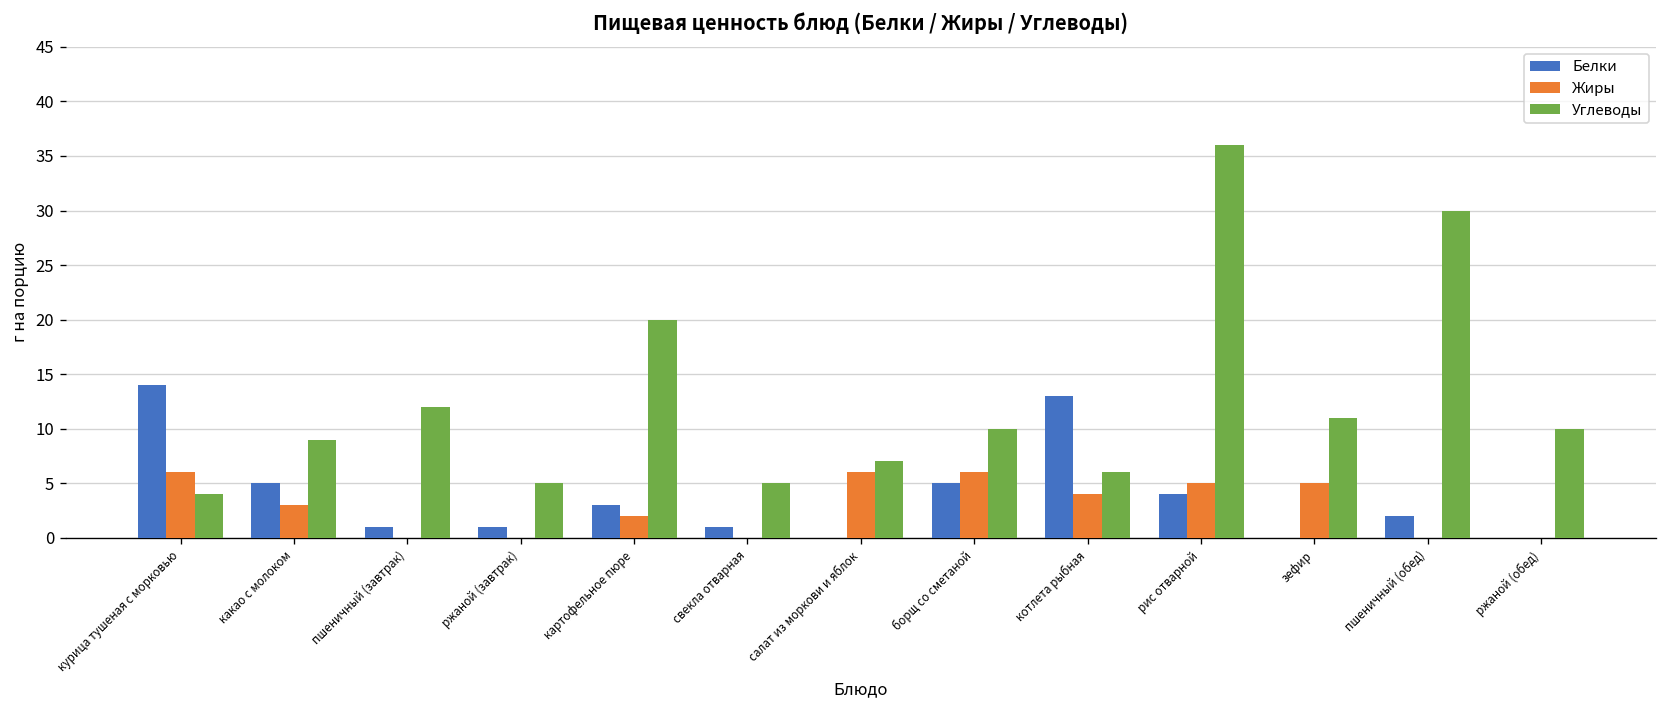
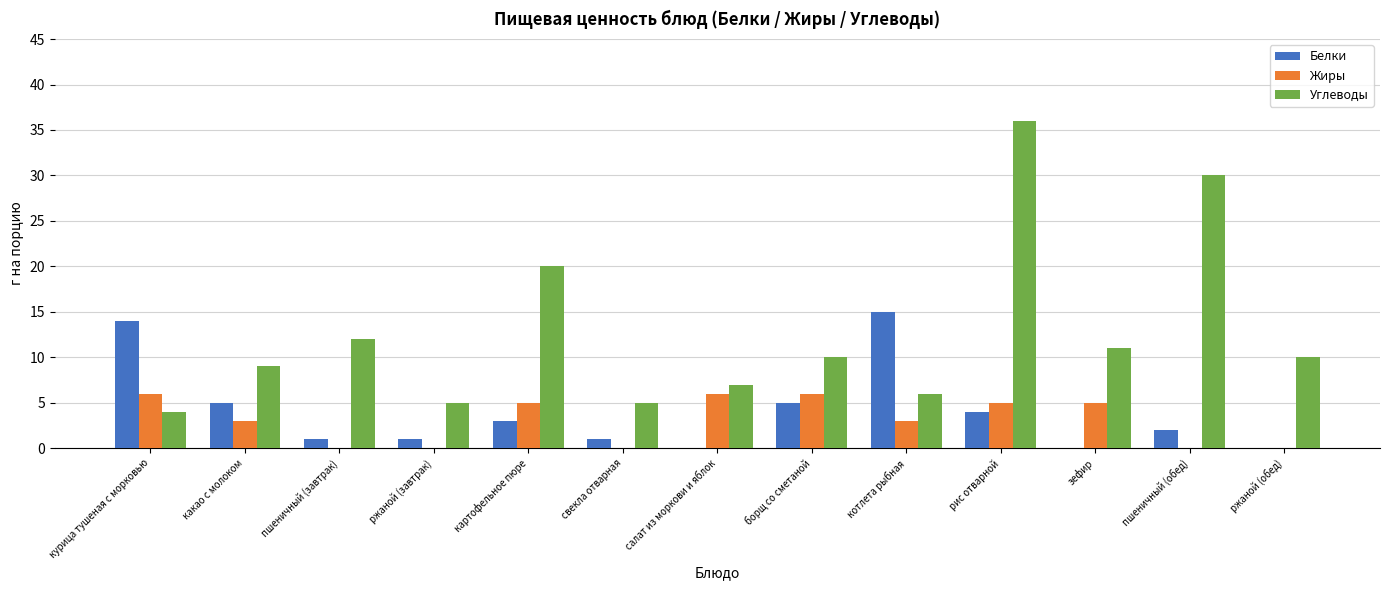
Жиры, картофельное пюре: 2 -> 5
Белки, котлета рыбная: 13 -> 15
Жиры, котлета рыбная: 4 -> 3
